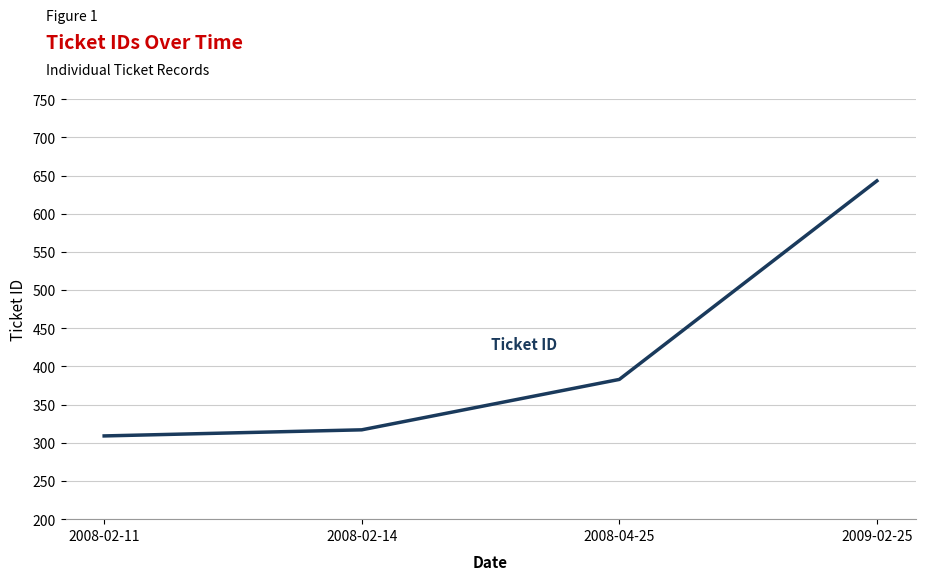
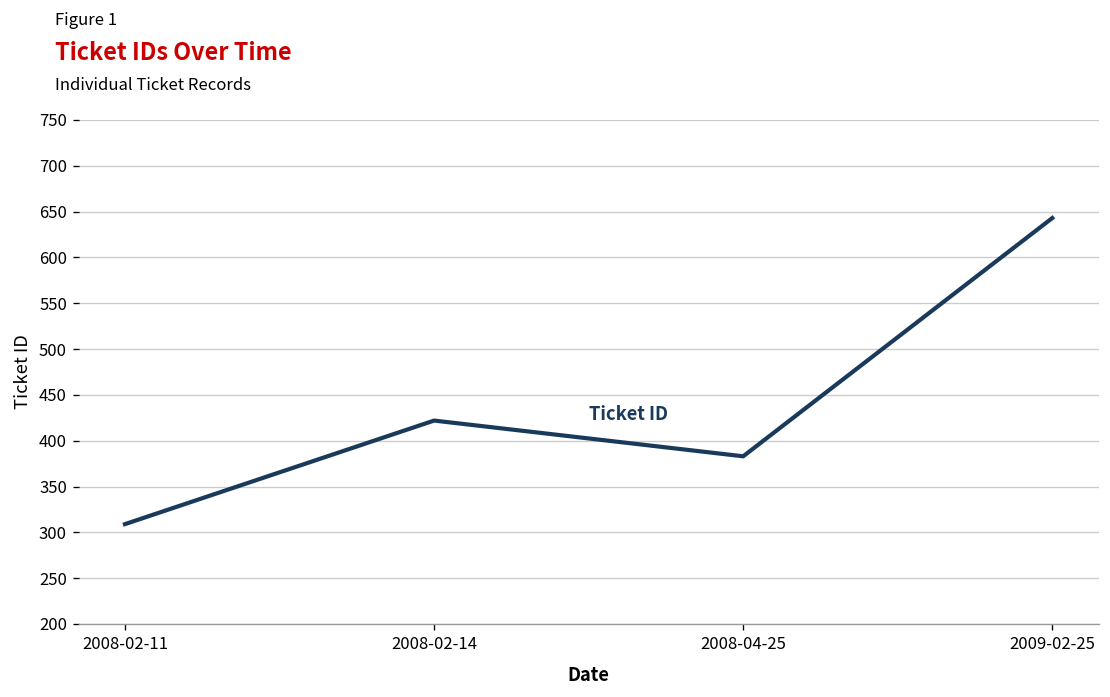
2008-02-14: 320 -> 420
